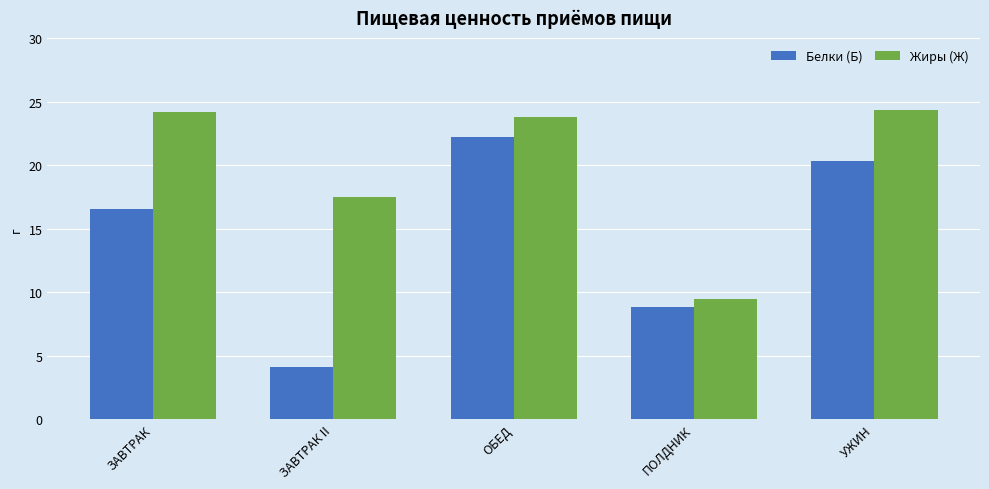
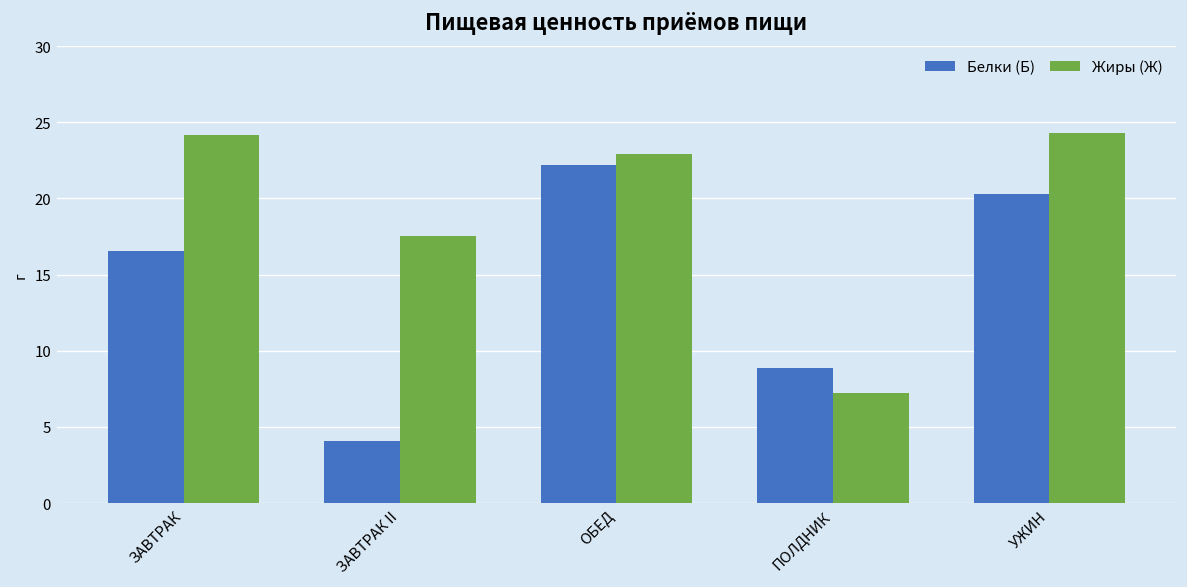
Жиры (Ж), ОБЕД: 23.8 -> 22.9
Жиры (Ж), ПОЛДНИК: 9.5 -> 7.2
